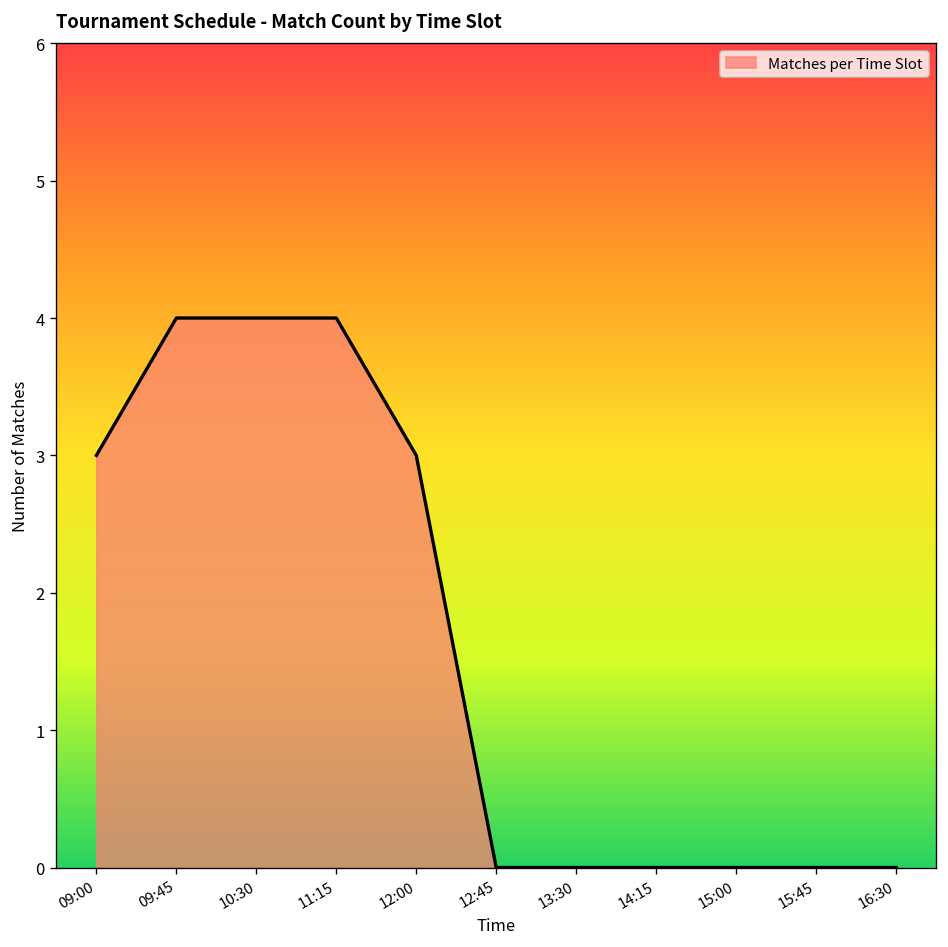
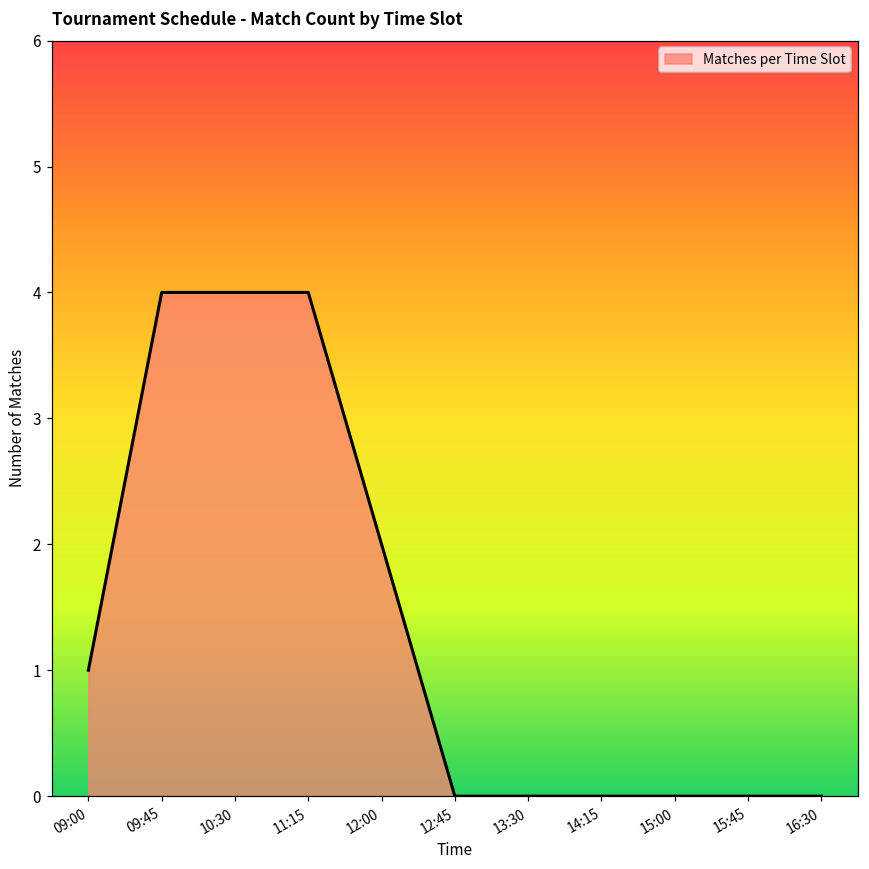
09:00: 3 -> 1
12:00: 3 -> 2
